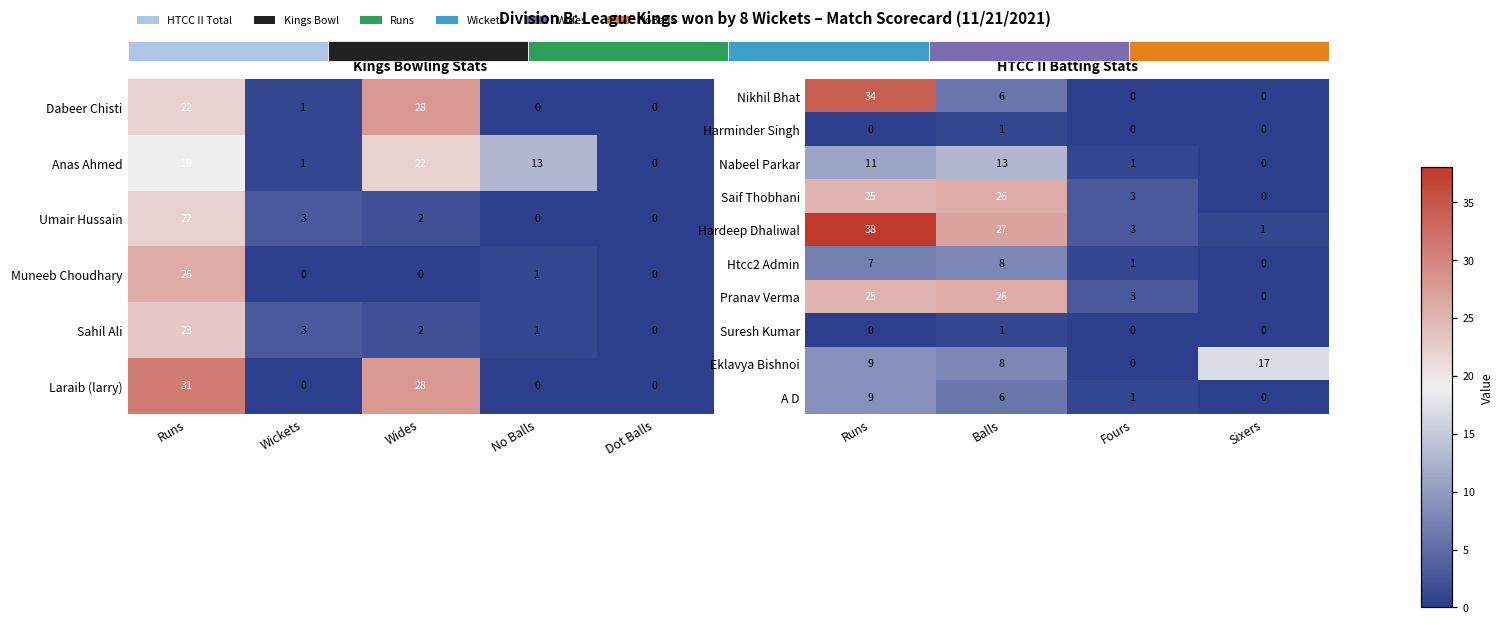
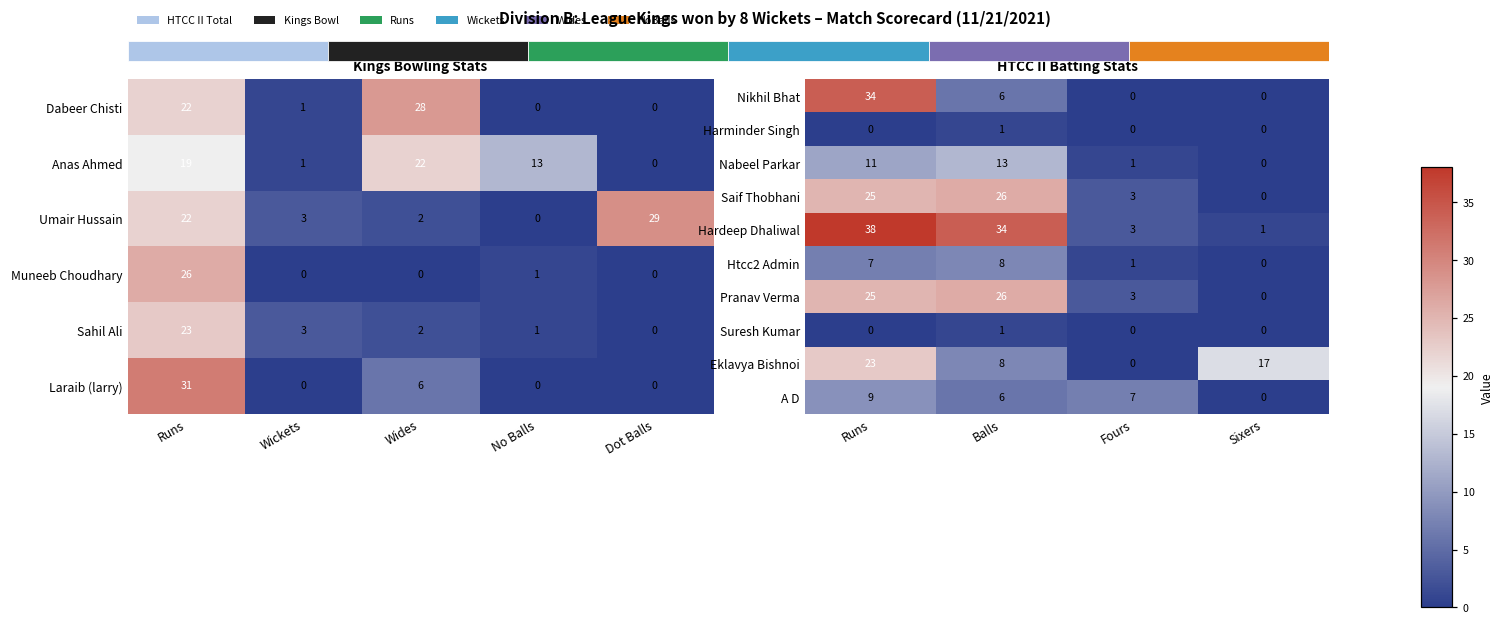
Kings Bowling Stats, Umair Hussain, Dot Balls: 0 -> 29
Kings Bowling Stats, Laraib (larry), Wides: 28 -> 6
HTCC II Batting Stats, Hardeep Dhaliwal, Balls: 27 -> 34
HTCC II Batting Stats, Eklavya Bishnoi, Runs: 9 -> 23
HTCC II Batting Stats, A D, Fours: 1 -> 7
